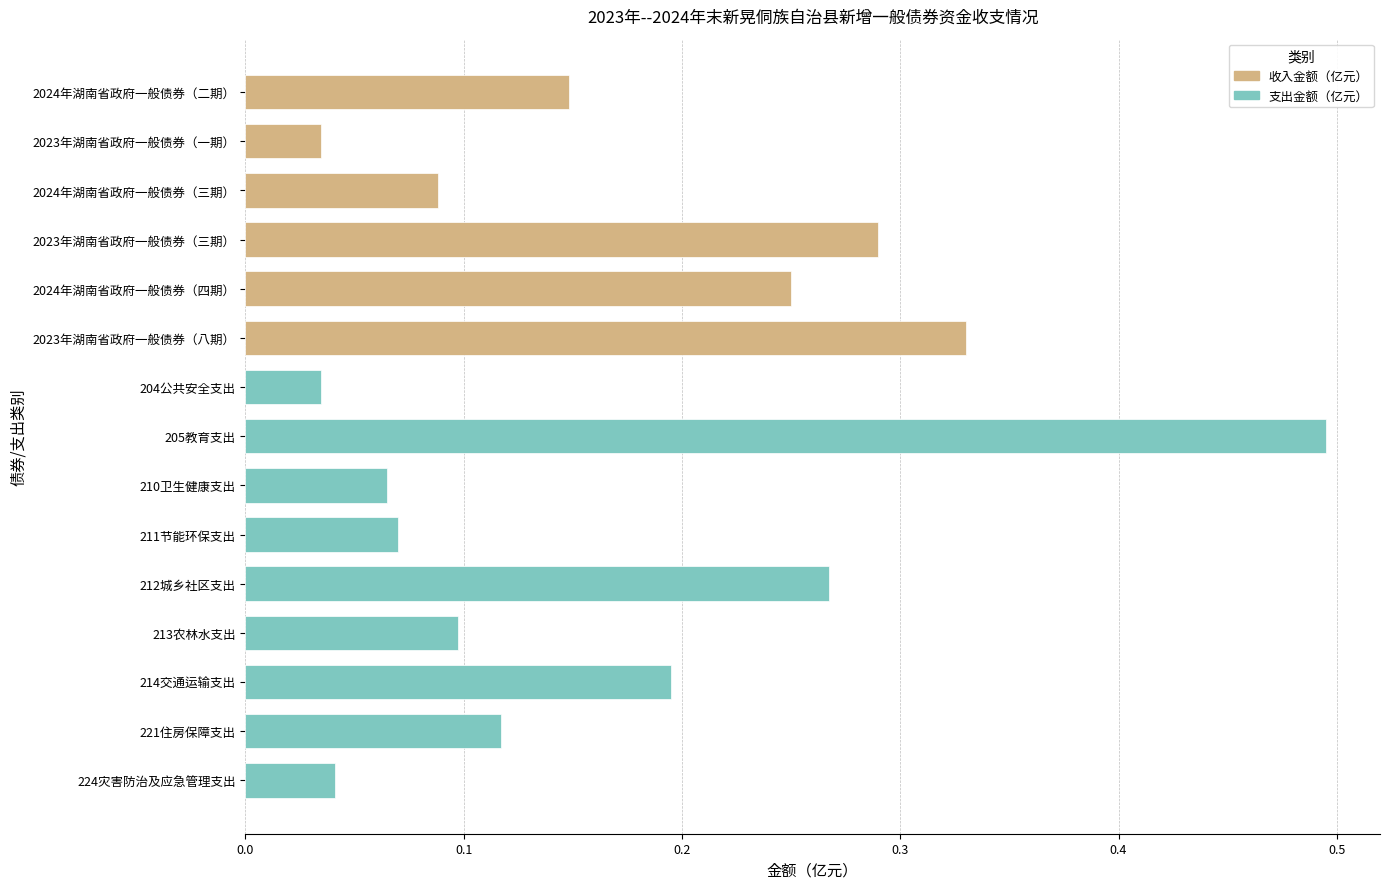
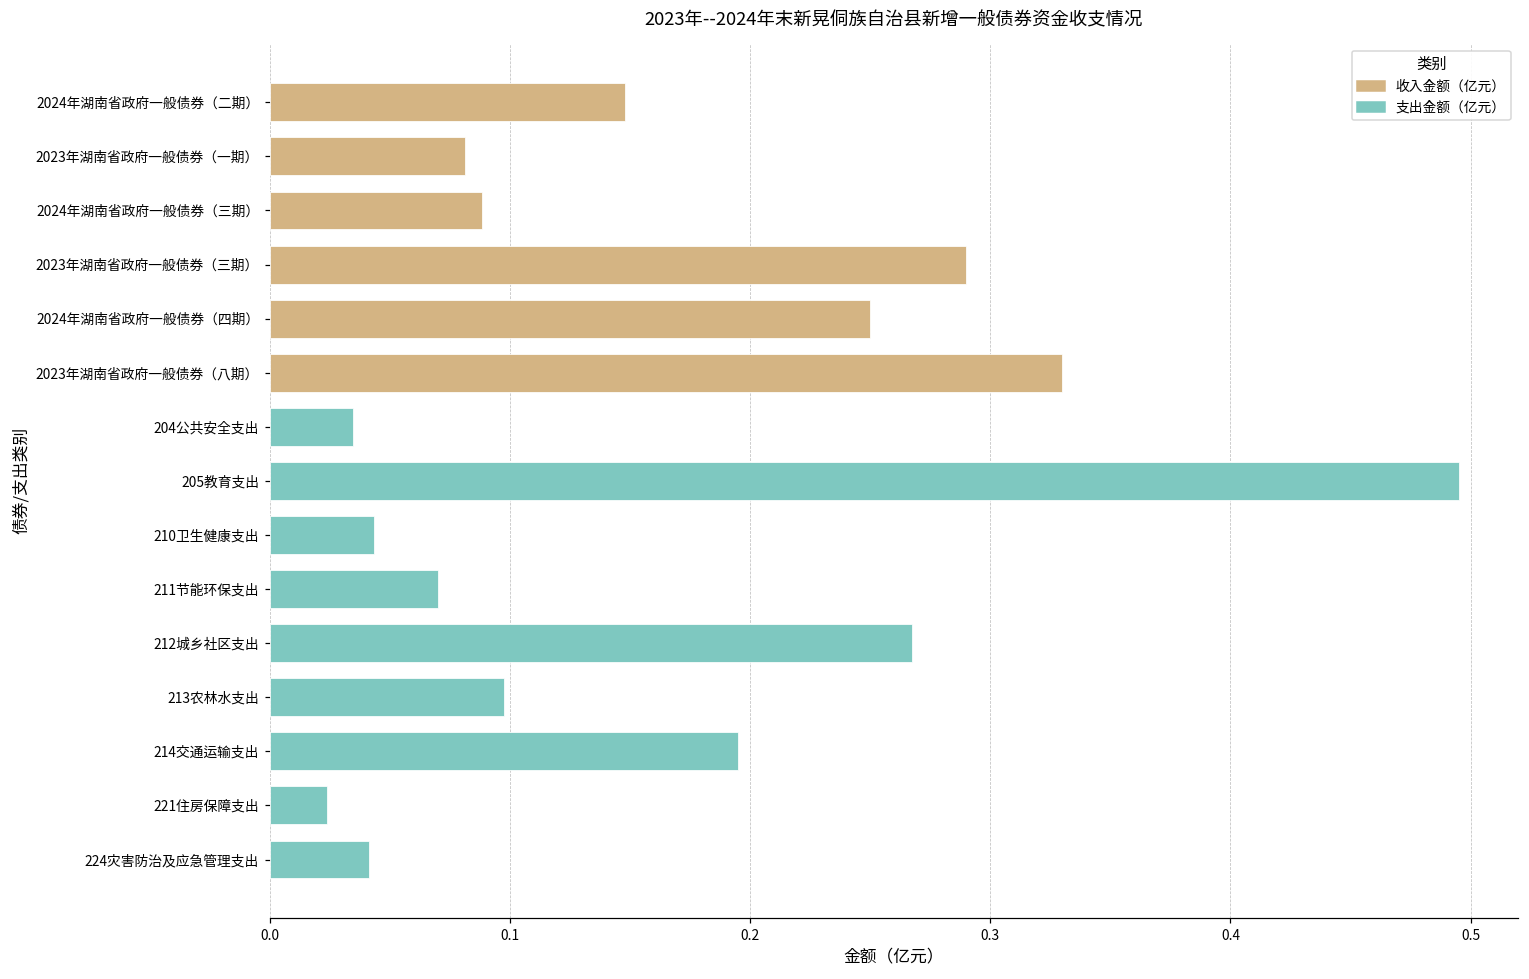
收入金额（亿元）, 2023年湖南省政府一般债券（一期）: 0.035 -> 0.081
支出金额（亿元）, 210卫生健康支出: 0.065 -> 0.043
支出金额（亿元）, 221住房保障支出: 0.117 -> 0.024
